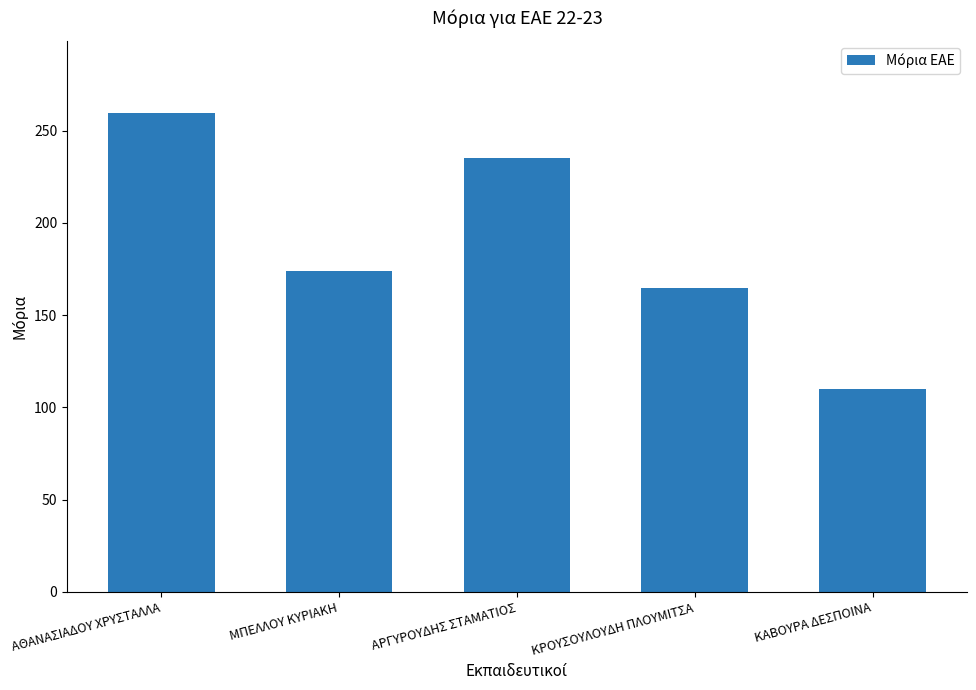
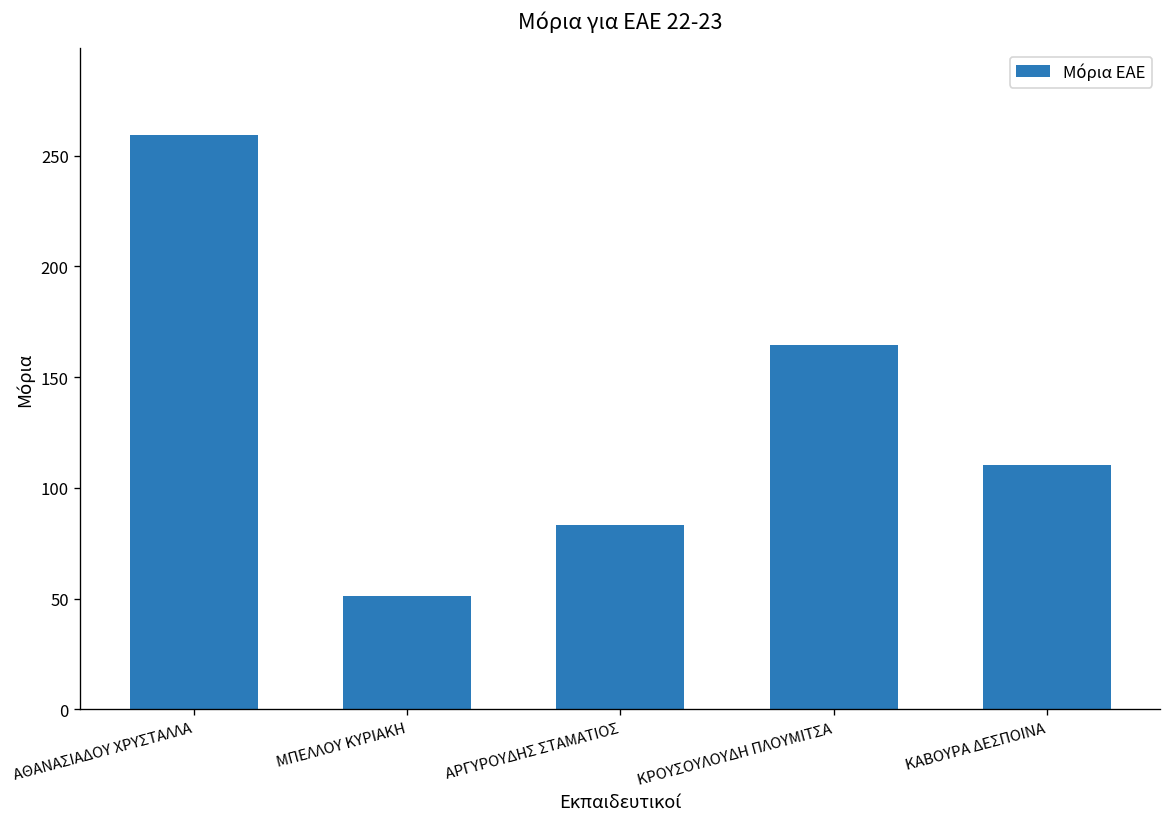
ΜΠΕΛΛΟΥ ΚΥΡΙΑΚΗ: 174 -> 51
ΑΡΓΥΡΟΥΔΗΣ ΣΤΑΜΑΤΙΟΣ: 235 -> 83
